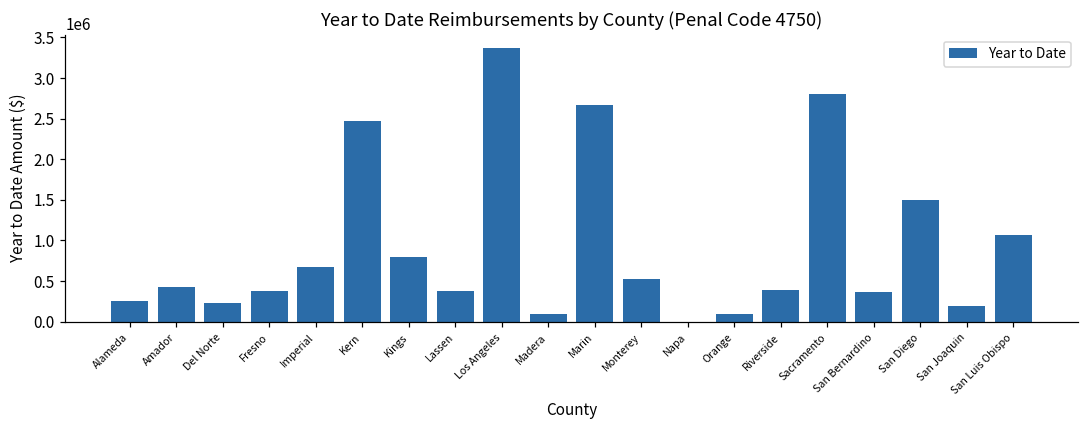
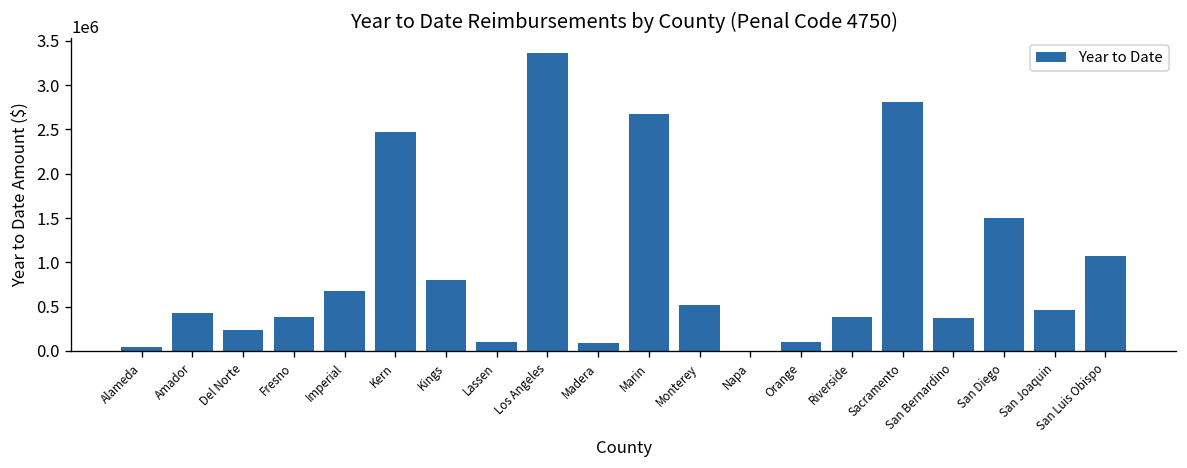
Alameda: 300000 -> 0
Lassen: 400000 -> 100000
San Joaquin: 200000 -> 500000
